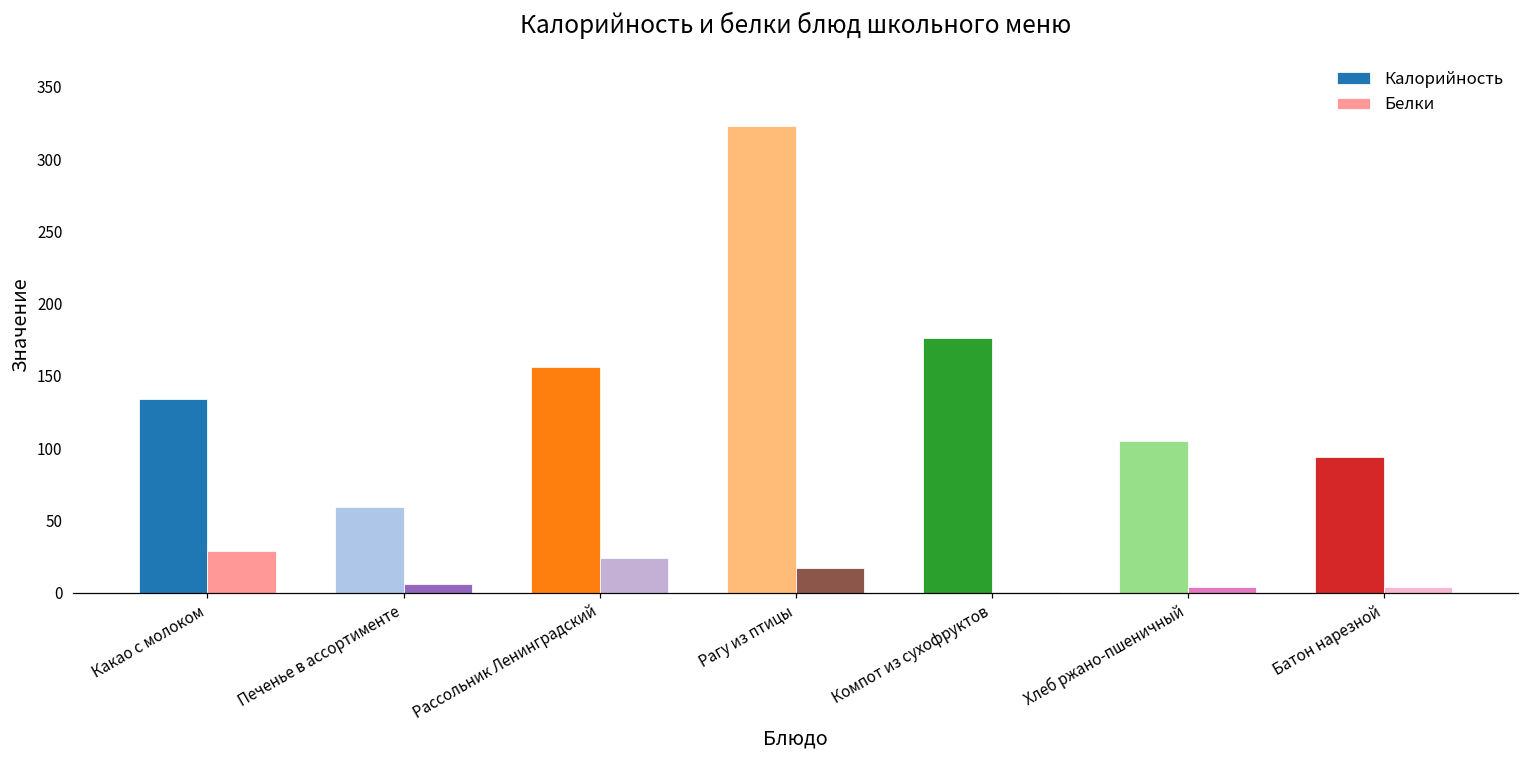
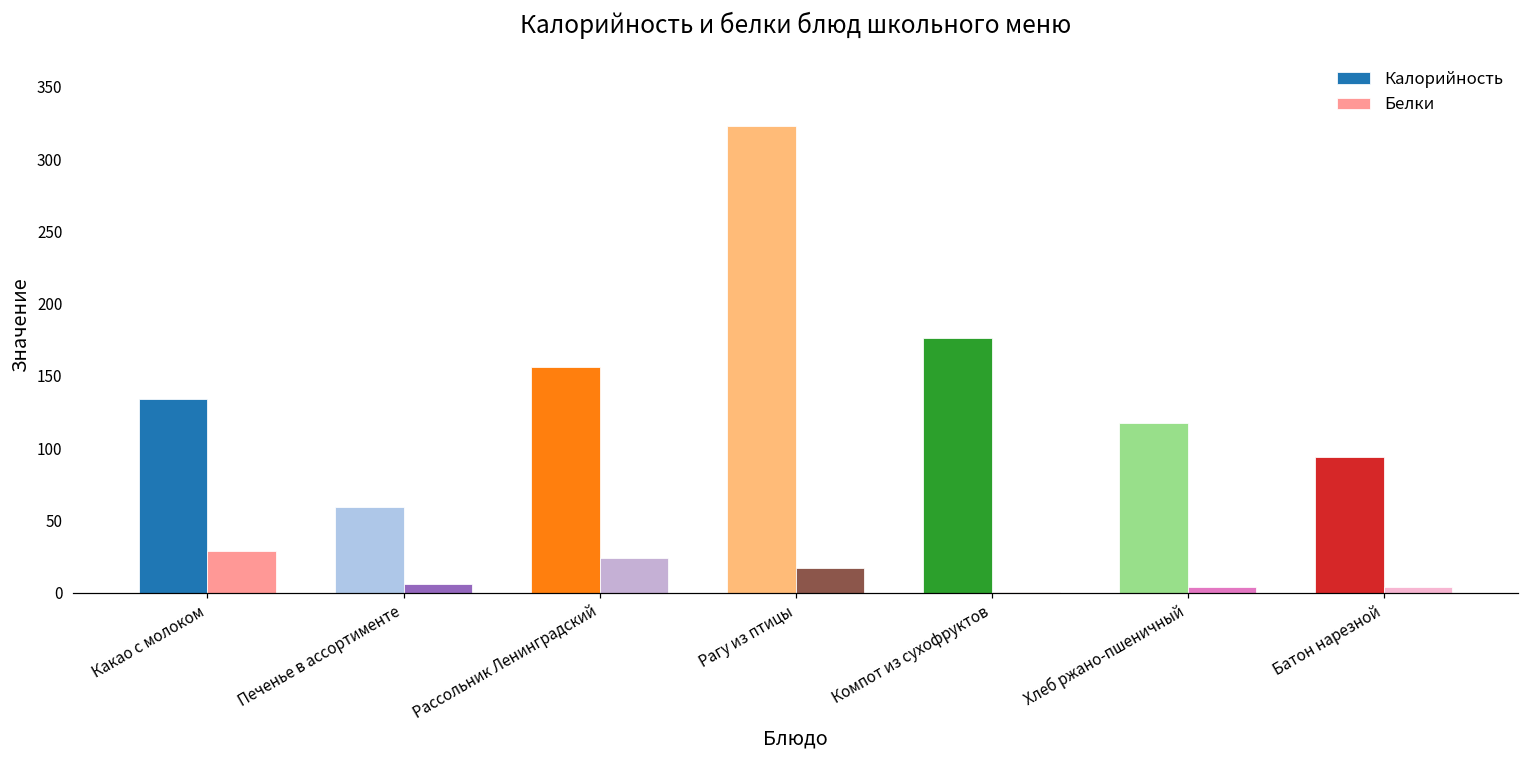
Калорийность, Хлеб ржано-пшеничный: 105 -> 117
